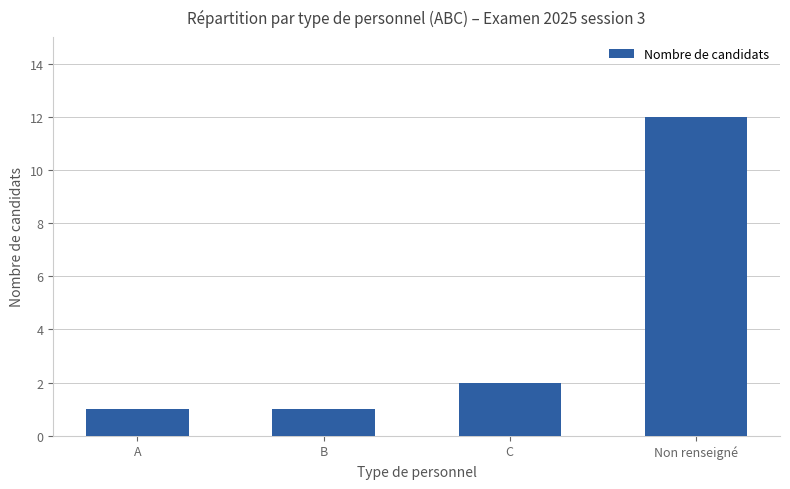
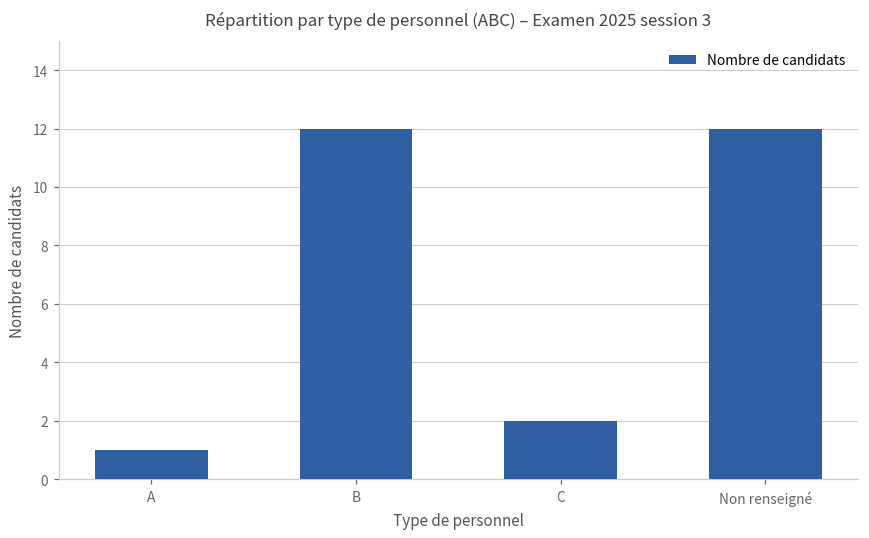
B: 1 -> 12
